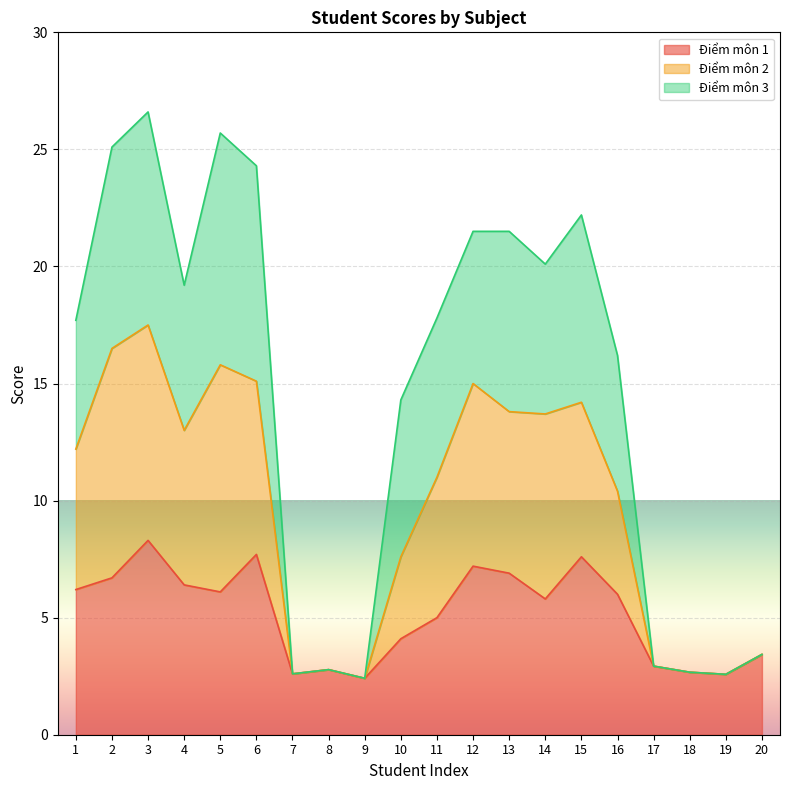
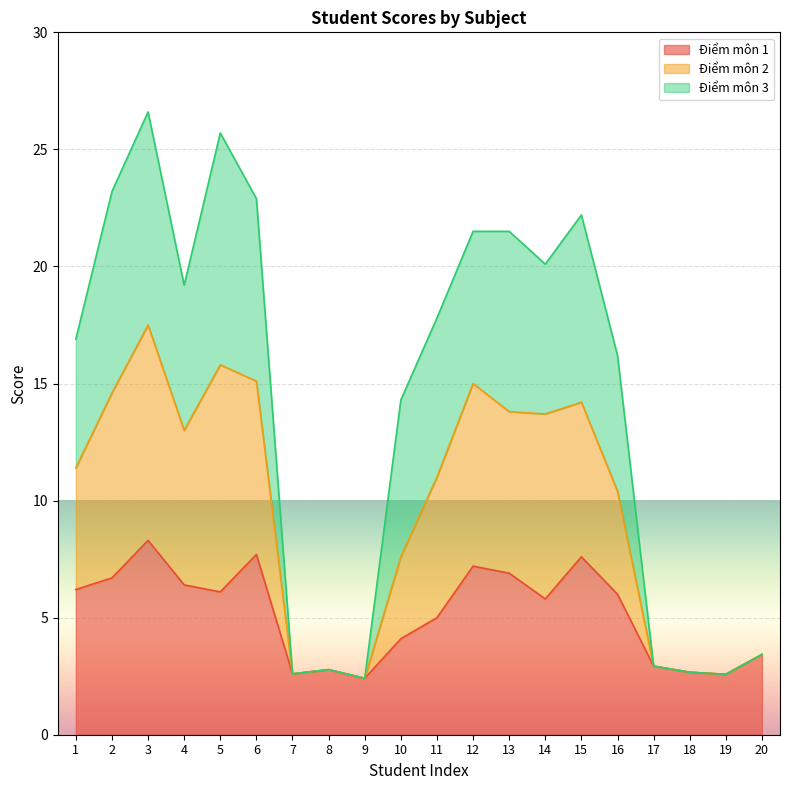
Điểm môn 2, 1: 6.0 -> 5.2
Điểm môn 2, 2: 9.8 -> 7.9
Điểm môn 3, 6: 9.2 -> 7.8
